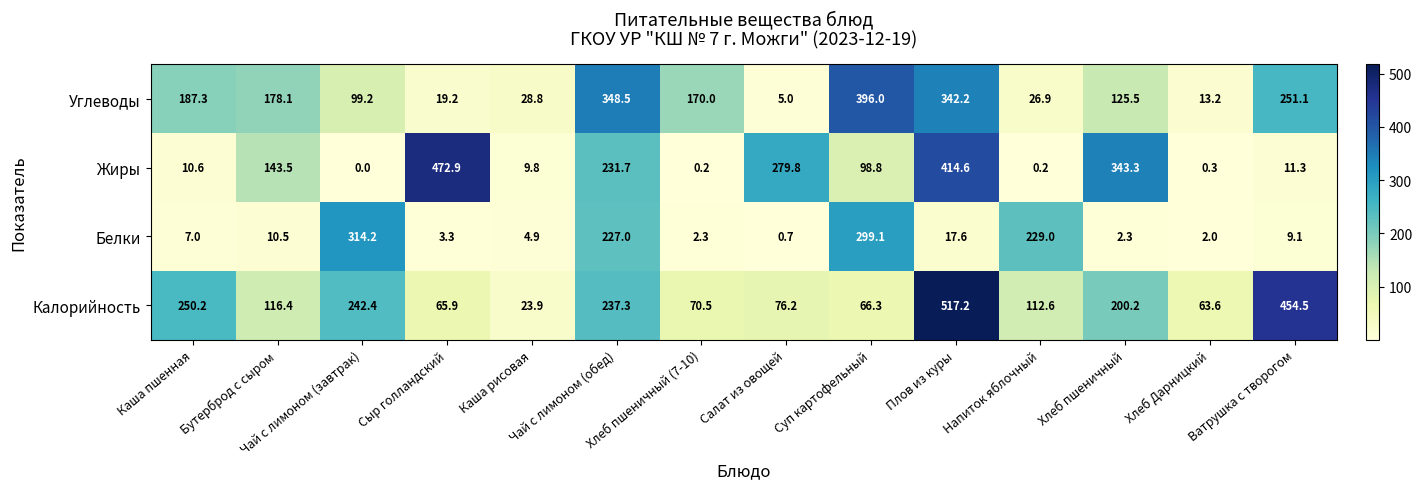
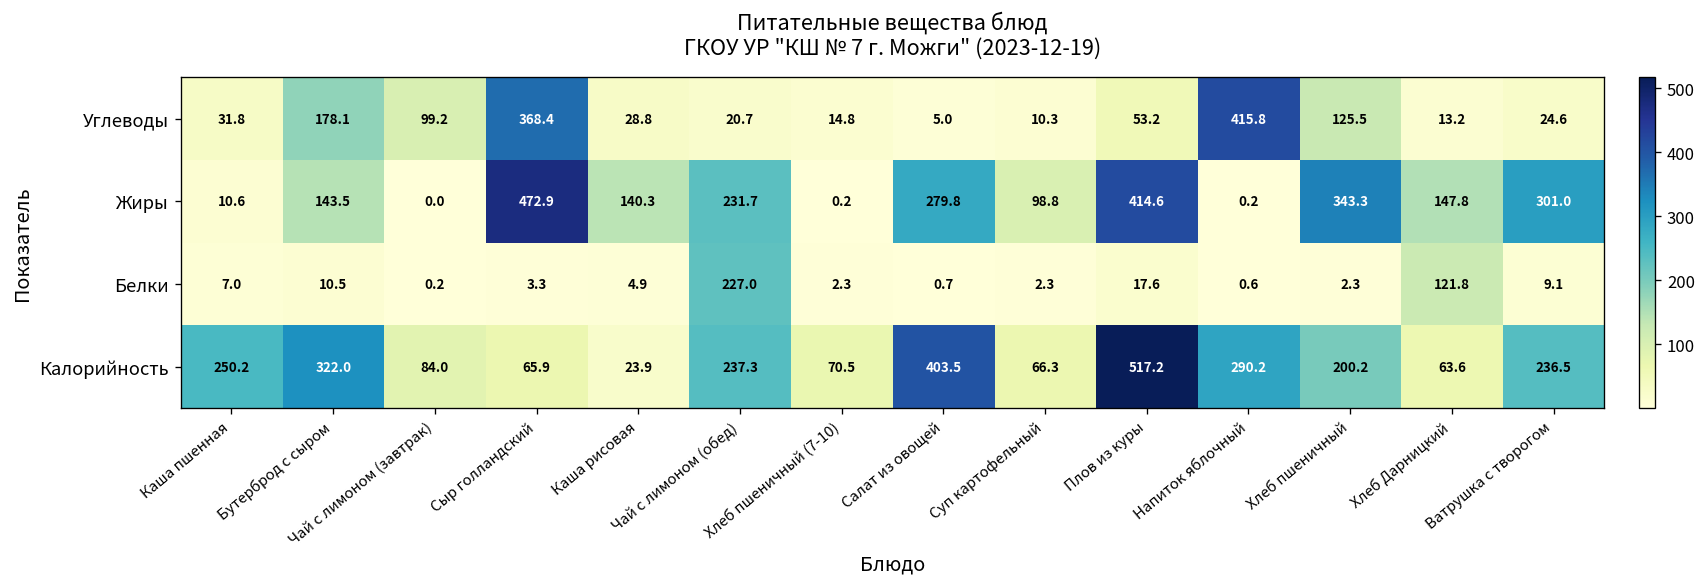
Углеводы, Каша пшенная: 187.3 -> 31.8
Углеводы, Сыр голландский: 19.2 -> 368.4
Углеводы, Чай с лимоном (обед): 348.5 -> 20.7
Углеводы, Хлеб пшеничный (7-10): 170.0 -> 14.8
Углеводы, Суп картофельный: 396.0 -> 10.3
Углеводы, Плов из куры: 342.2 -> 53.2
Углеводы, Напиток яблочный: 26.9 -> 415.8
Углеводы, Ватрушка с творогом: 251.1 -> 24.6
Жиры, Каша рисовая: 9.8 -> 140.3
Жиры, Хлеб Дарницкий: 0.3 -> 147.8
Жиры, Ватрушка с творогом: 11.3 -> 301.0
Белки, Чай с лимоном (завтрак): 314.2 -> 0.2
Белки, Суп картофельный: 299.1 -> 2.3
Белки, Напиток яблочный: 229.0 -> 0.6
Белки, Хлеб Дарницкий: 2.0 -> 121.8
Калорийность, Бутерброд с сыром: 116.4 -> 322.0
Калорийность, Чай с лимоном (завтрак): 242.4 -> 84.0
Калорийность, Салат из овощей: 76.2 -> 403.5
Калорийность, Напиток яблочный: 112.6 -> 290.2
Калорийность, Ватрушка с творогом: 454.5 -> 236.5
